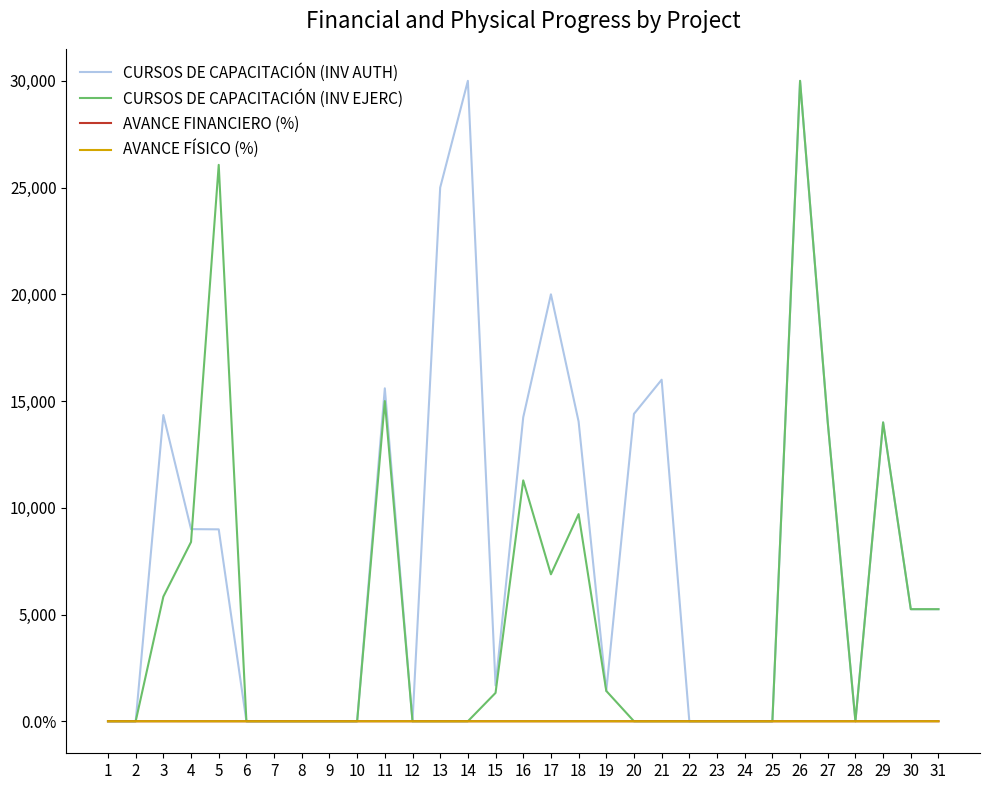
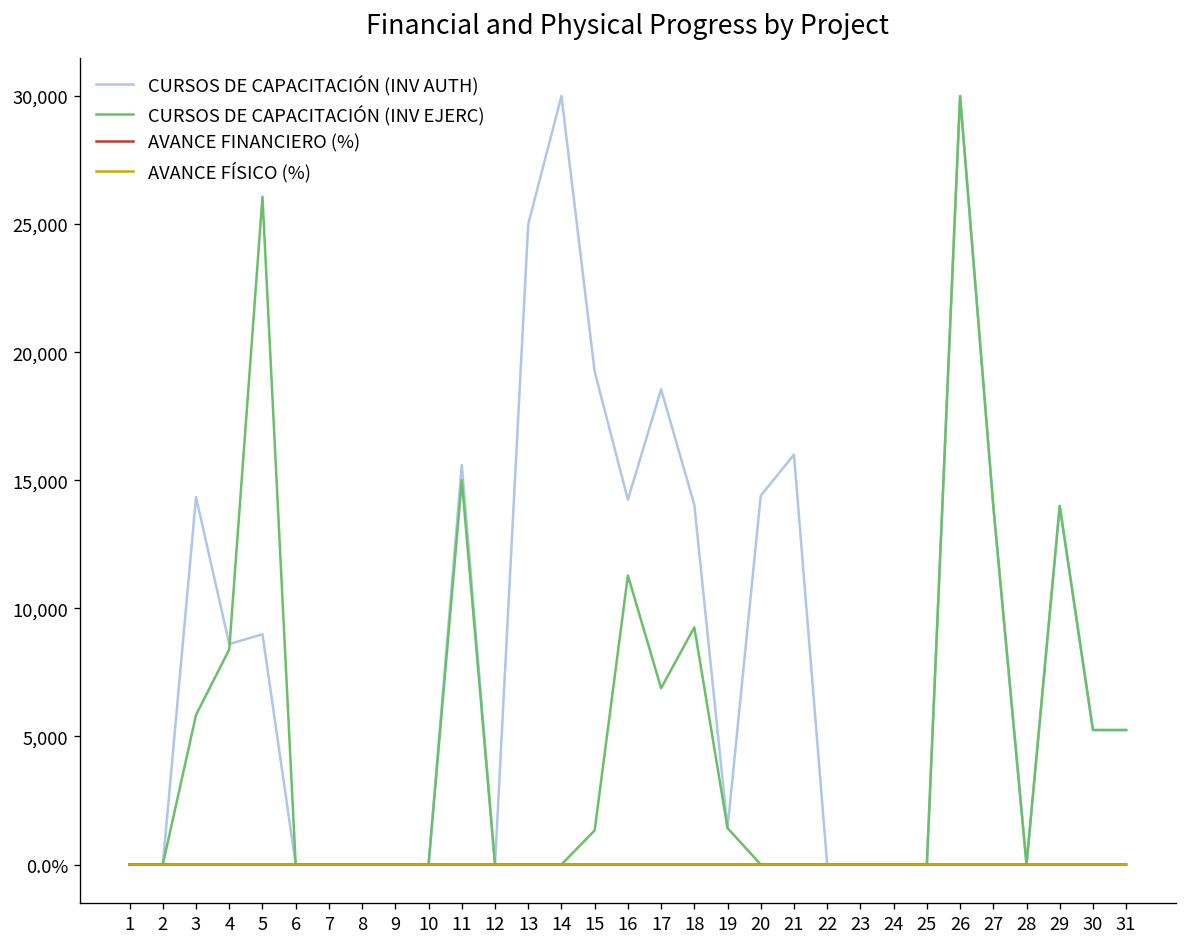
CURSOS DE CAPACITACIÓN (INV AUTH), 4: 9,000 -> 8,600
CURSOS DE CAPACITACIÓN (INV AUTH), 15: 1,700 -> 19,200
CURSOS DE CAPACITACIÓN (INV AUTH), 17: 20,000 -> 18,600
CURSOS DE CAPACITACIÓN (INV EJERC), 18: 9,700 -> 9,300
